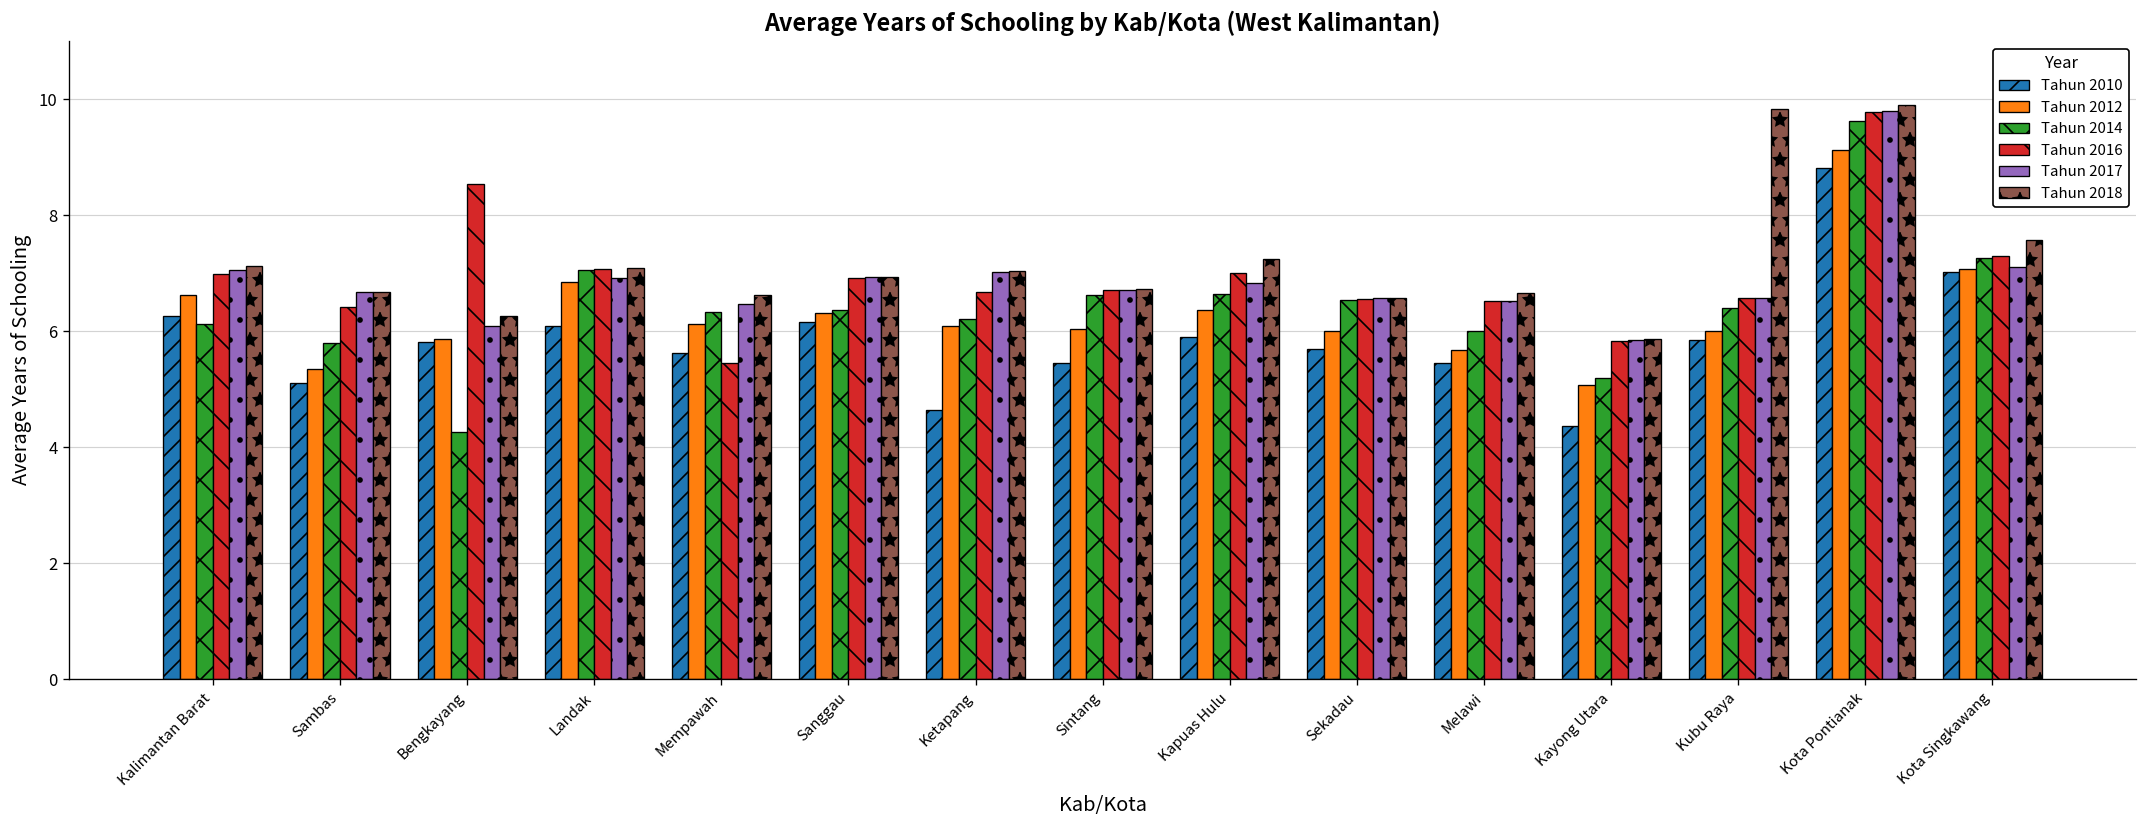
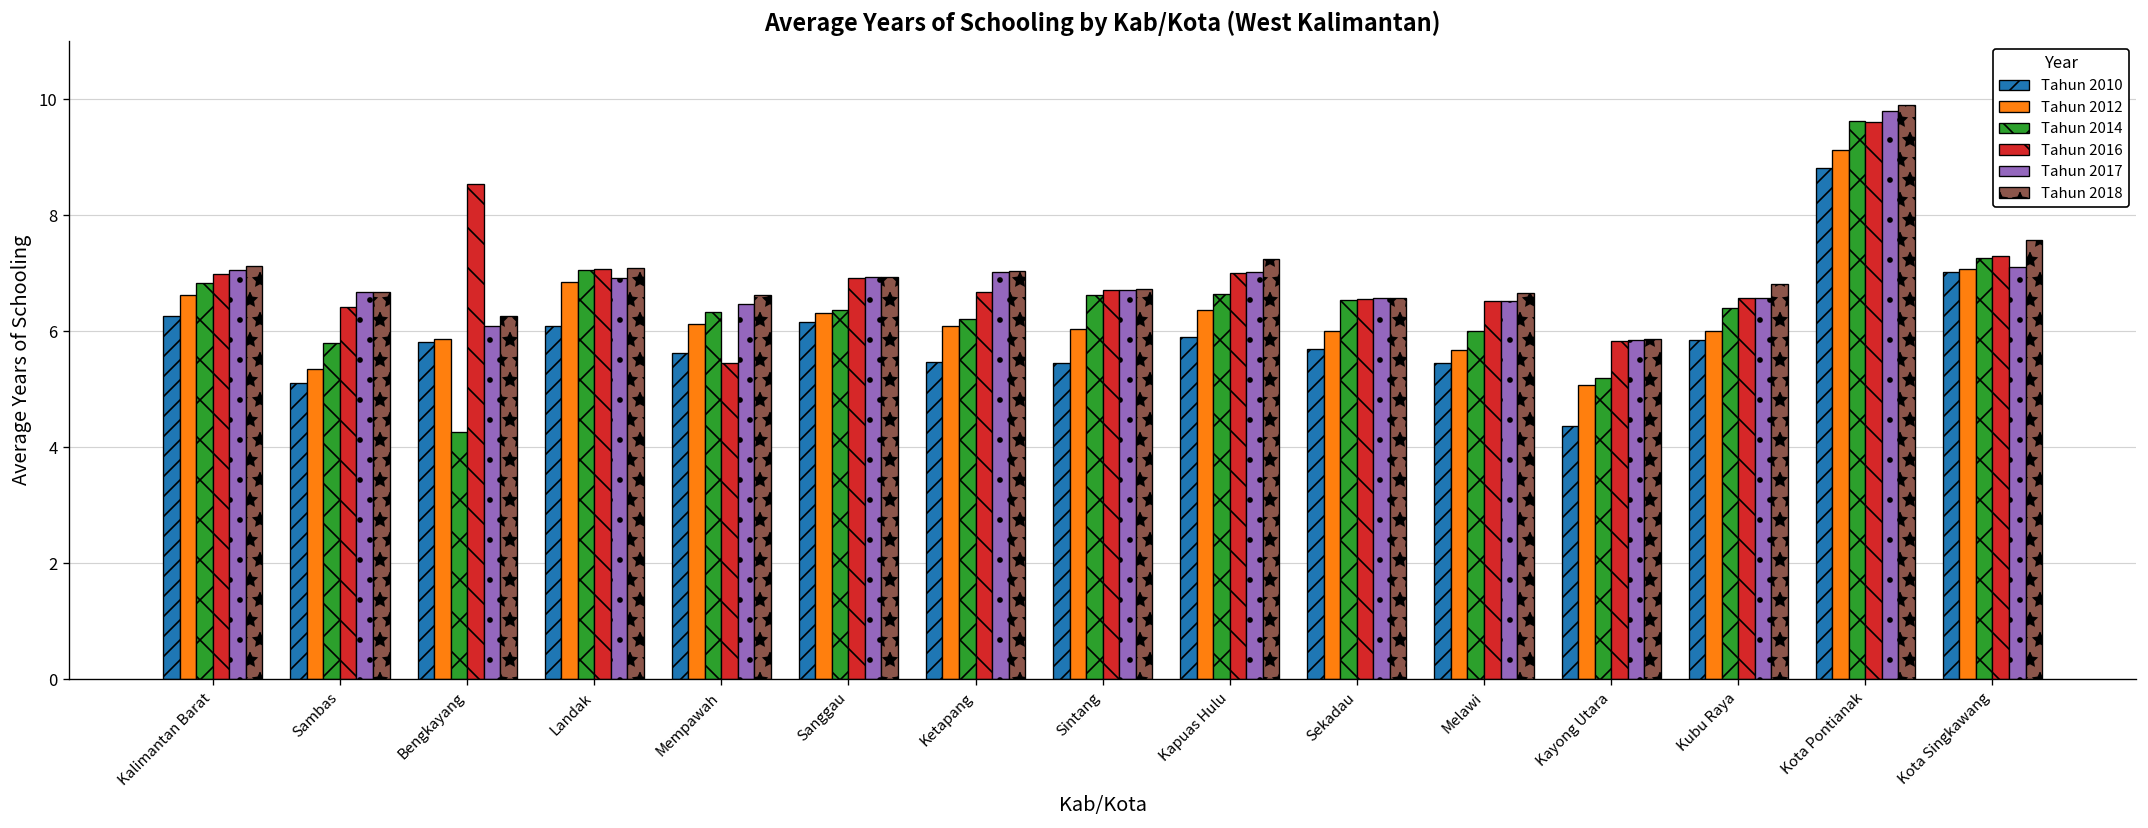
Tahun 2014, Kalimantan Barat: 6.1 -> 6.8
Tahun 2010, Ketapang: 4.7 -> 5.5
Tahun 2017, Kapuas Hulu: 6.8 -> 7.0
Tahun 2018, Kubu Raya: 9.8 -> 6.8
Tahun 2016, Kota Pontianak: 9.8 -> 9.6
